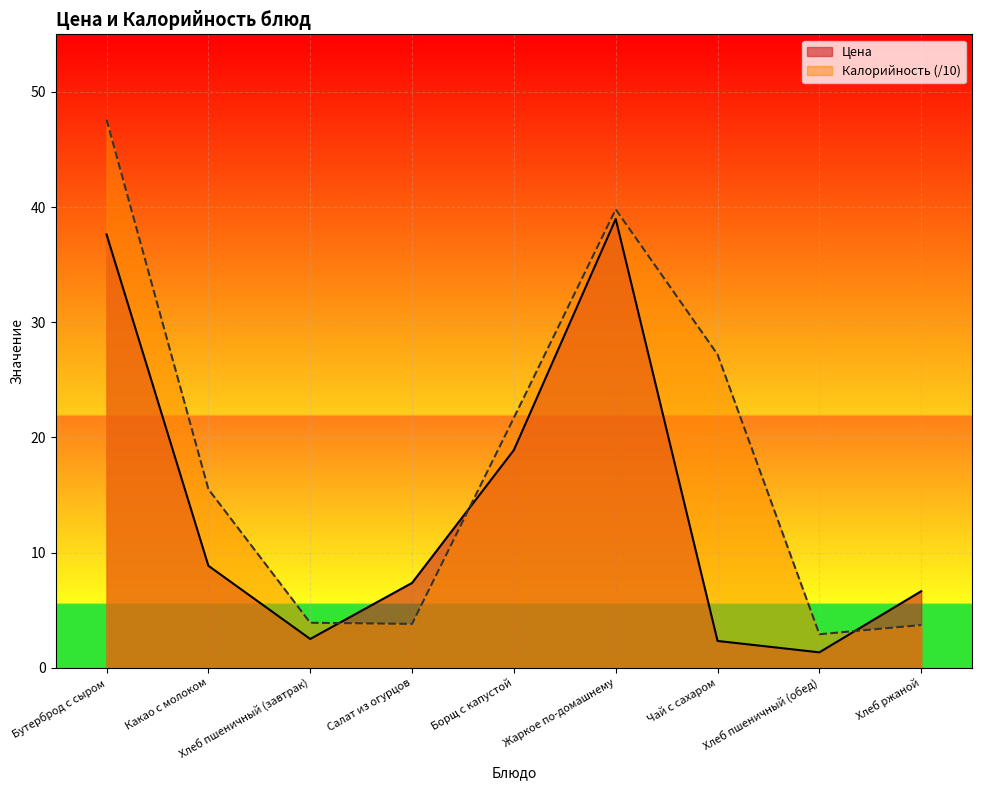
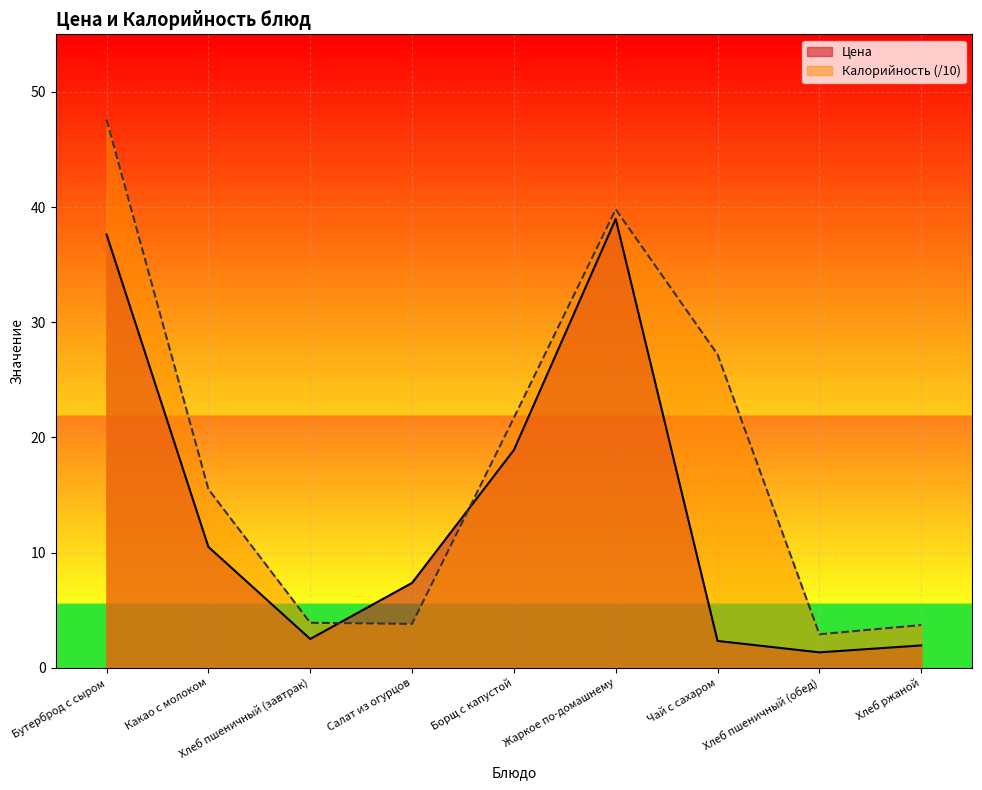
Цена, Какао с молоком: 8.9 -> 10.5
Цена, Хлеб ржаной: 6.6 -> 1.9
